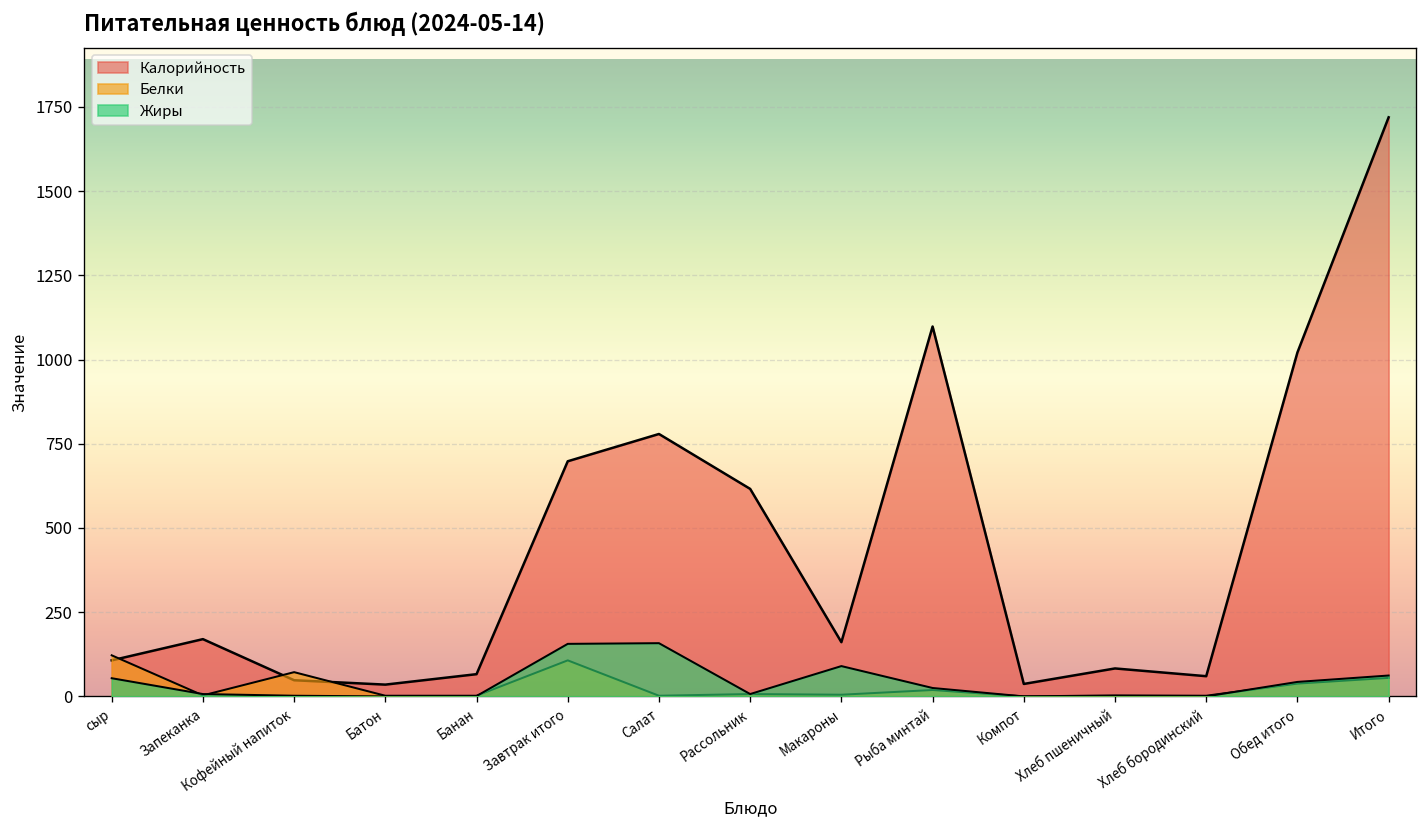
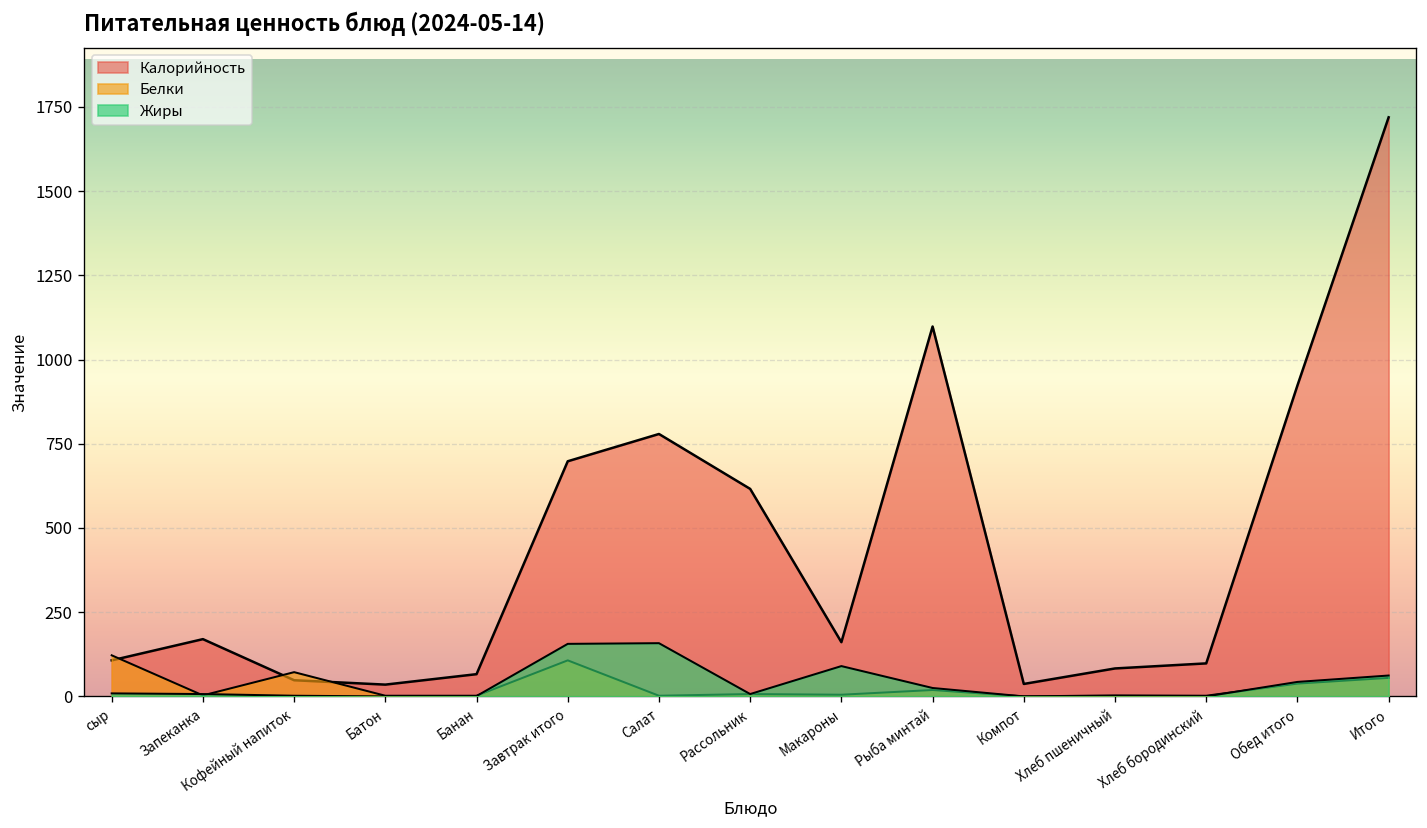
Жиры, сыр: 50 -> 10
Калорийность, Хлеб бородинский: 60 -> 100
Калорийность, Обед итого: 1020 -> 920
